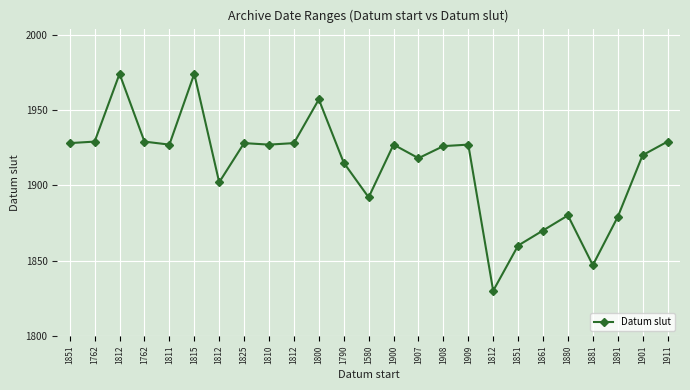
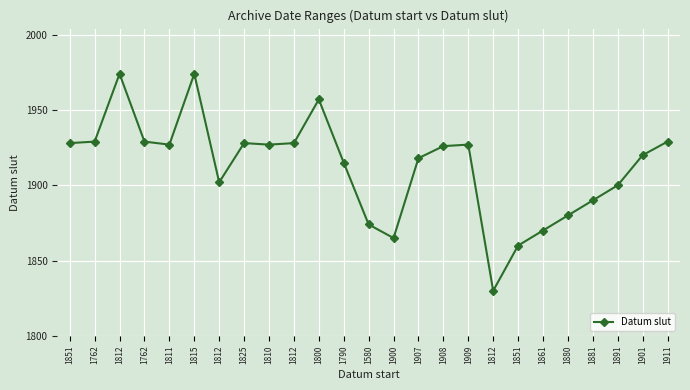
1580: 1892 -> 1874
1900: 1927 -> 1865
1881: 1847 -> 1890
1891: 1879 -> 1900
